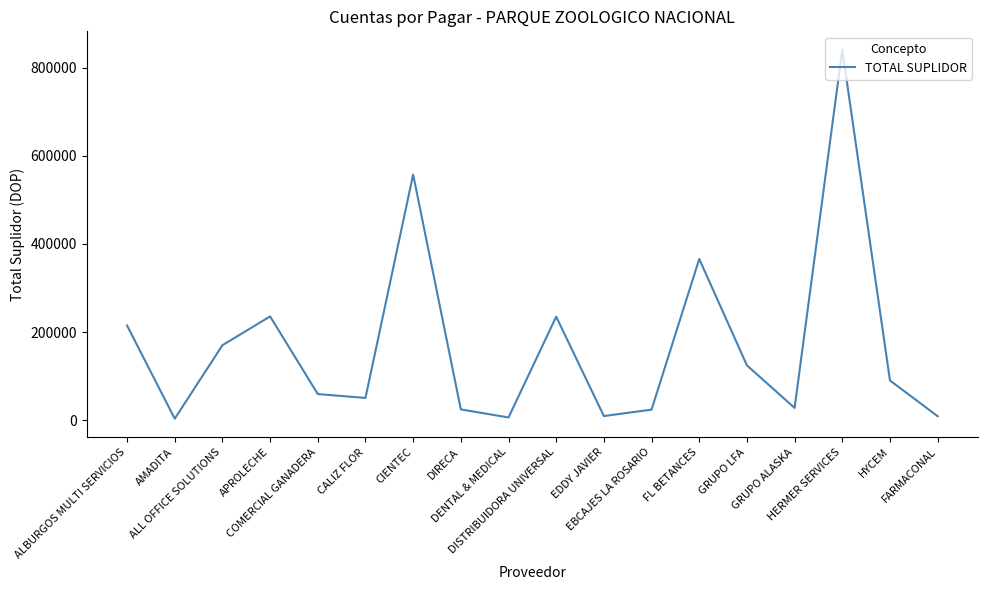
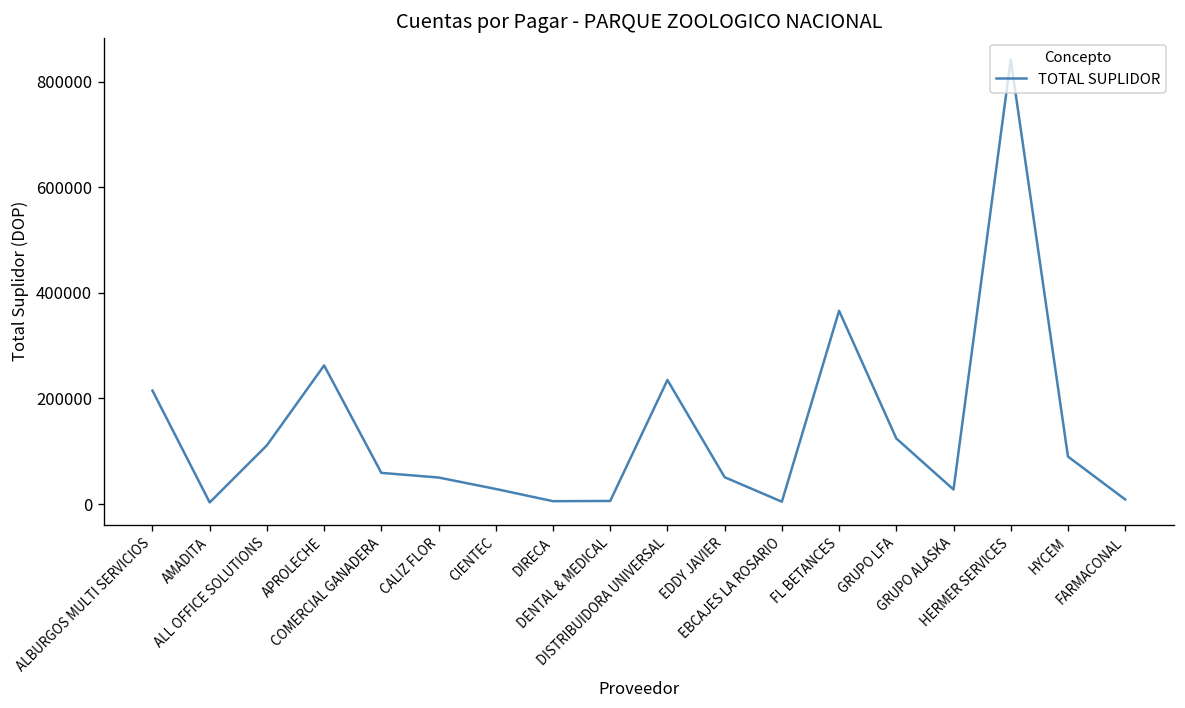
ALL OFFICE SOLUTIONS: 170000 -> 110000
APROLECHE: 240000 -> 260000
CIENTEC: 560000 -> 30000
DIRECA: 20000 -> 10000
EDDY JAVIER: 10000 -> 50000
EBCAJES LA ROSARIO: 20000 -> 0
